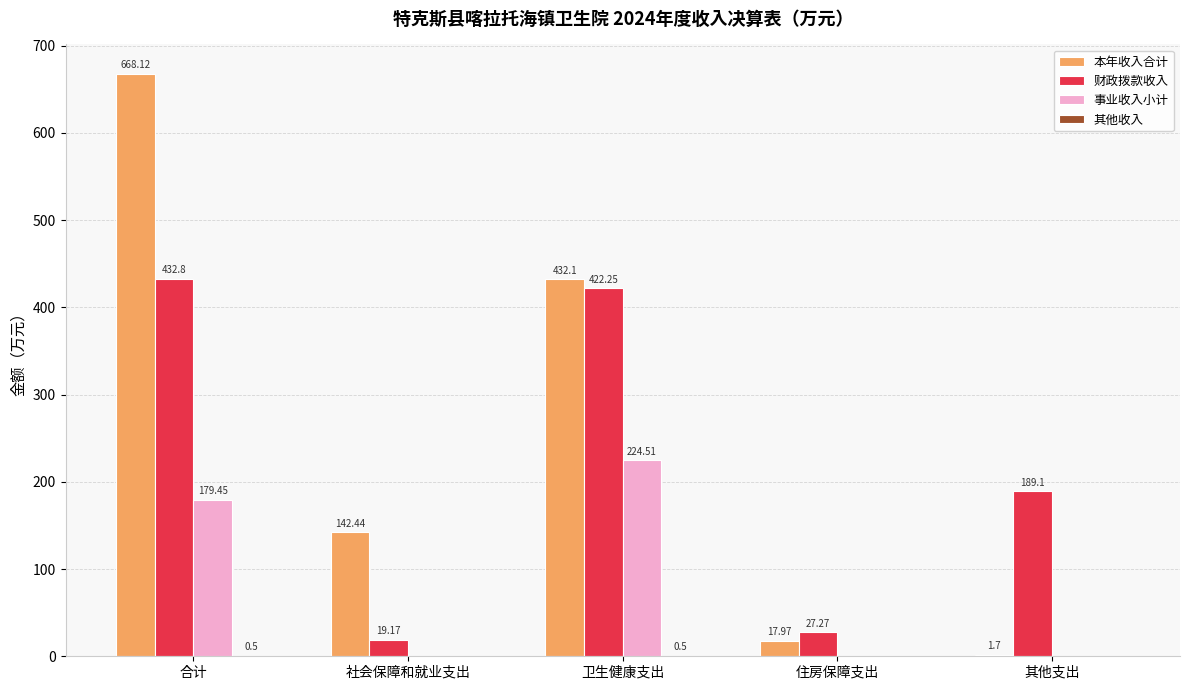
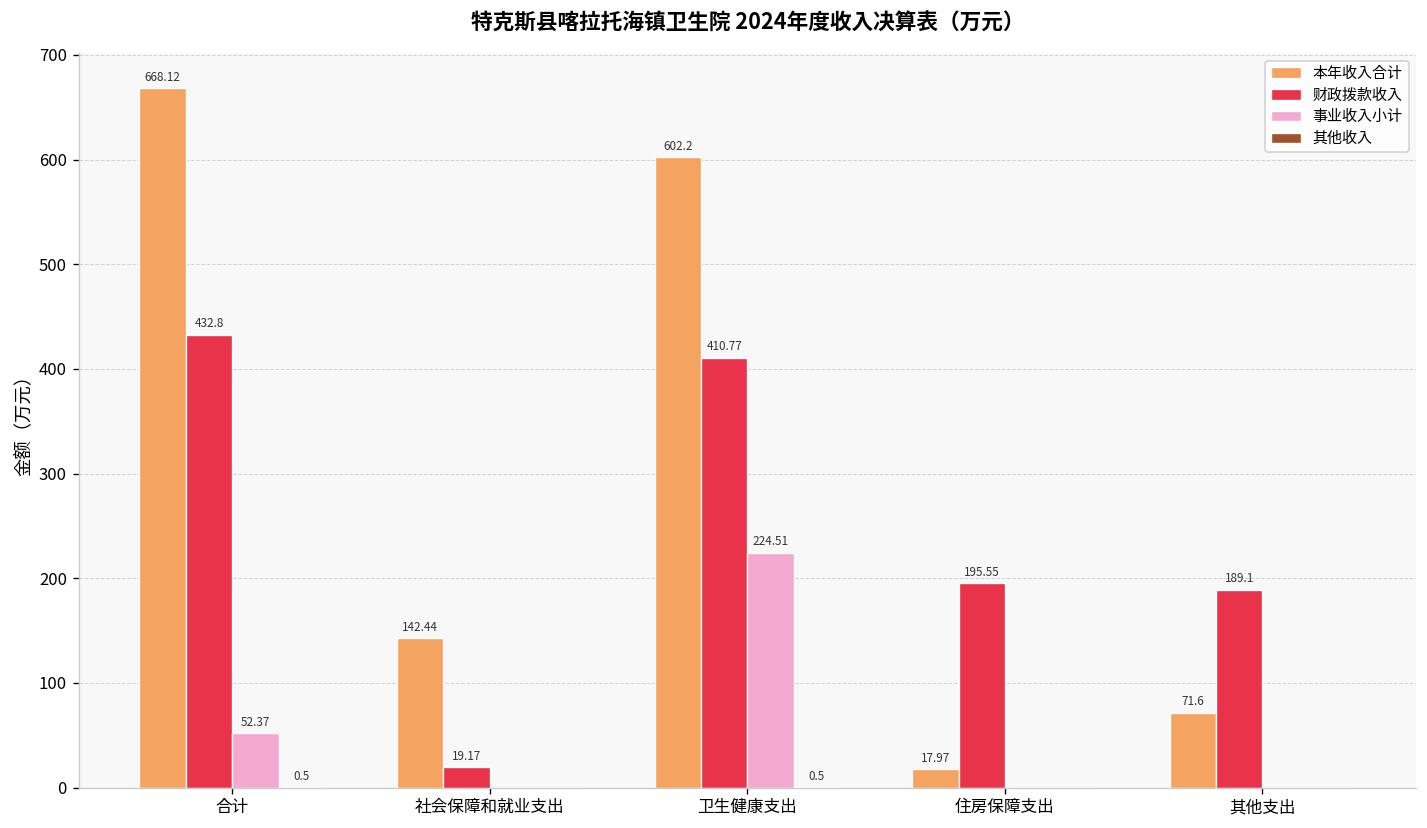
事业收入小计, 合计: 179.45 -> 52.37
本年收入合计, 卫生健康支出: 432.1 -> 602.2
财政拨款收入, 卫生健康支出: 422.25 -> 410.77
财政拨款收入, 住房保障支出: 27.27 -> 195.55
本年收入合计, 其他支出: 1.7 -> 71.6
